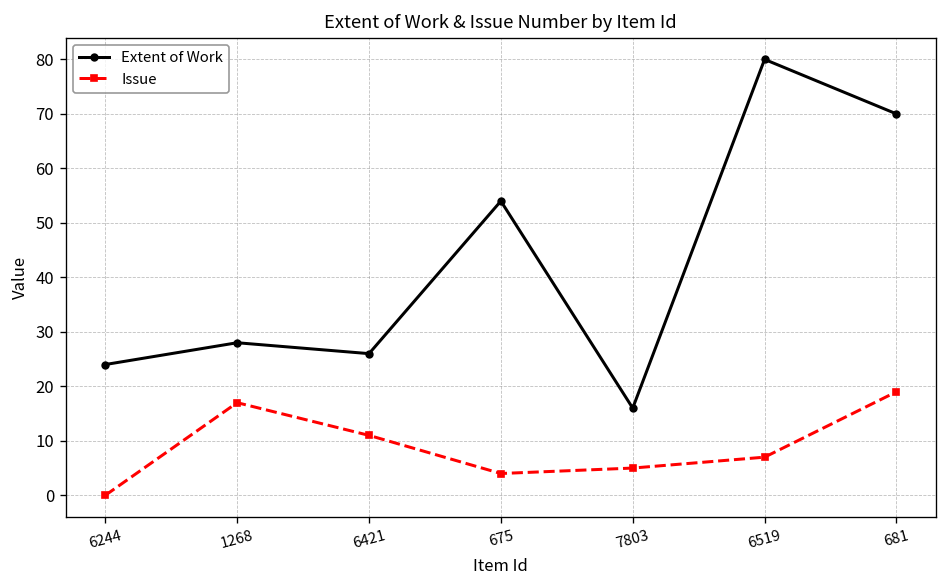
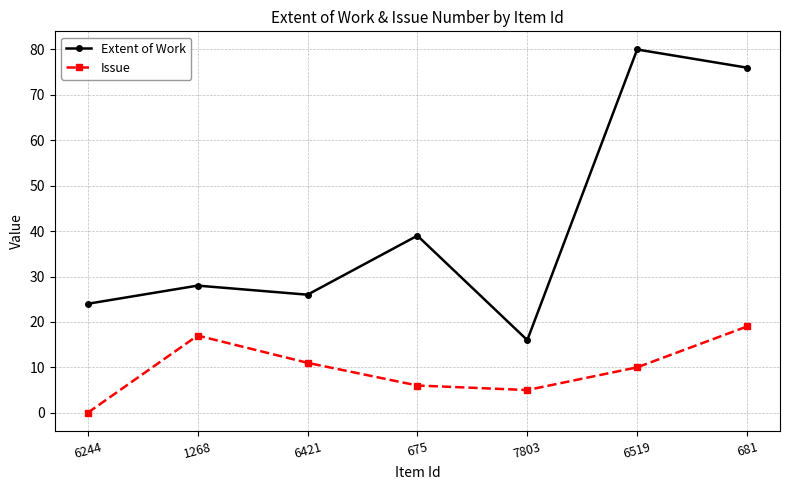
Extent of Work, 675: 54 -> 39
Issue, 675: 4 -> 6
Issue, 6519: 7 -> 10
Extent of Work, 681: 70 -> 76
